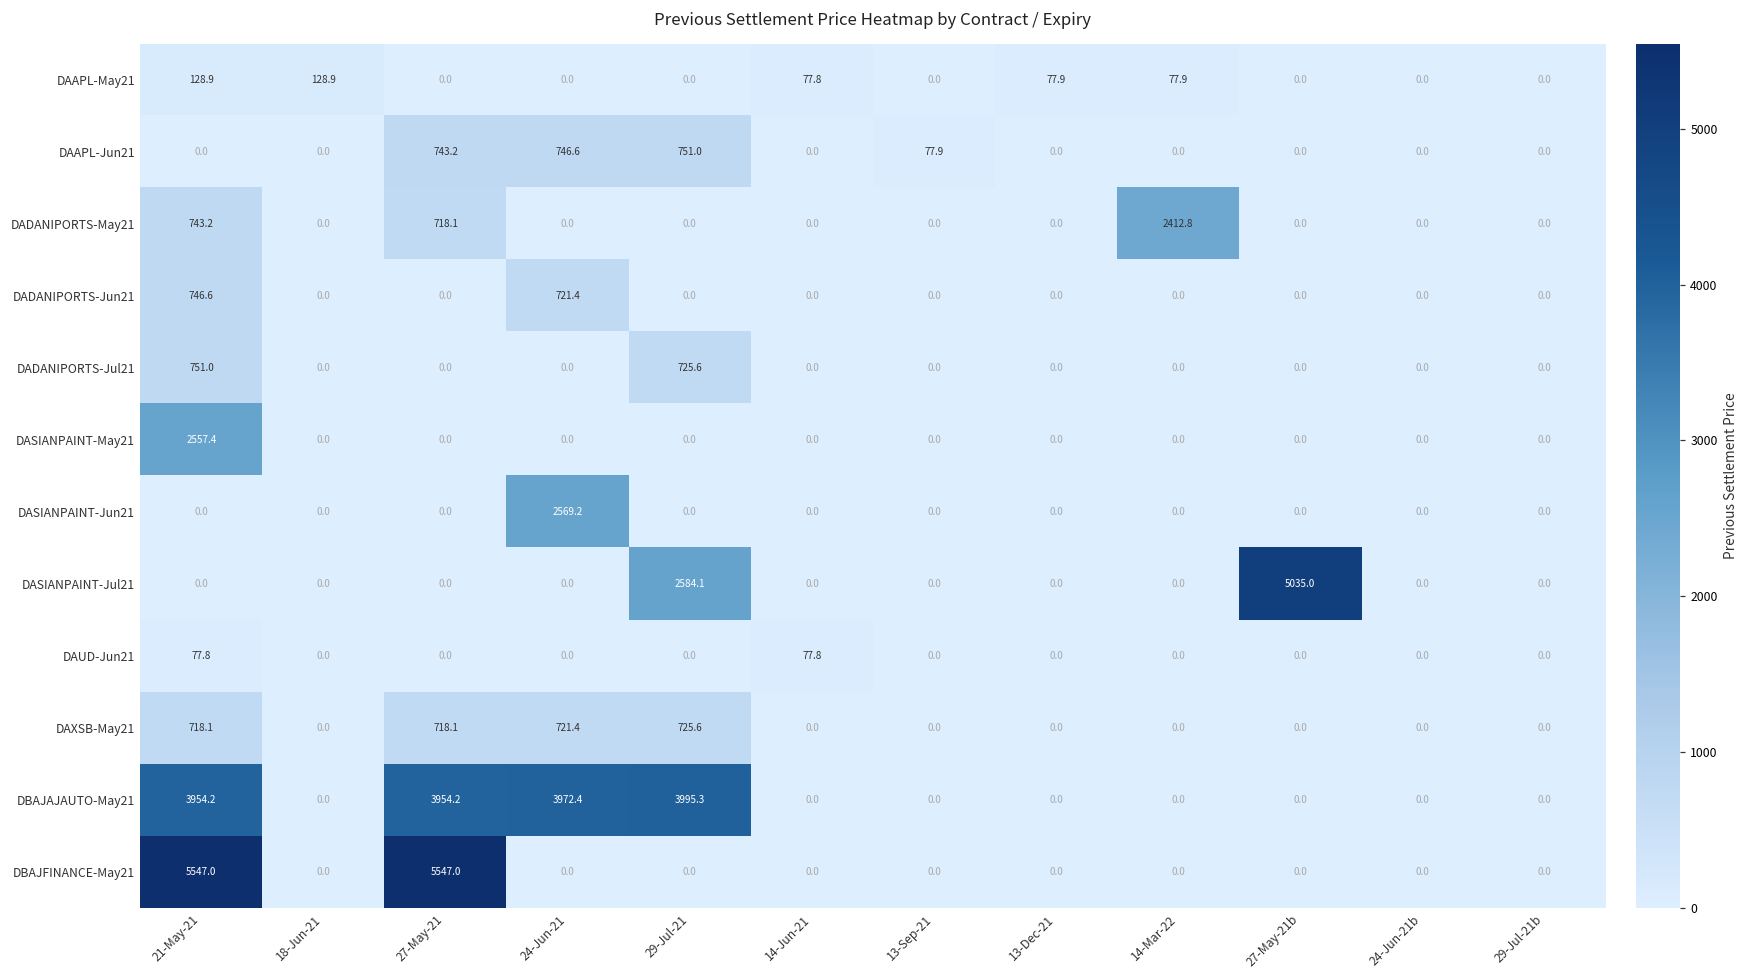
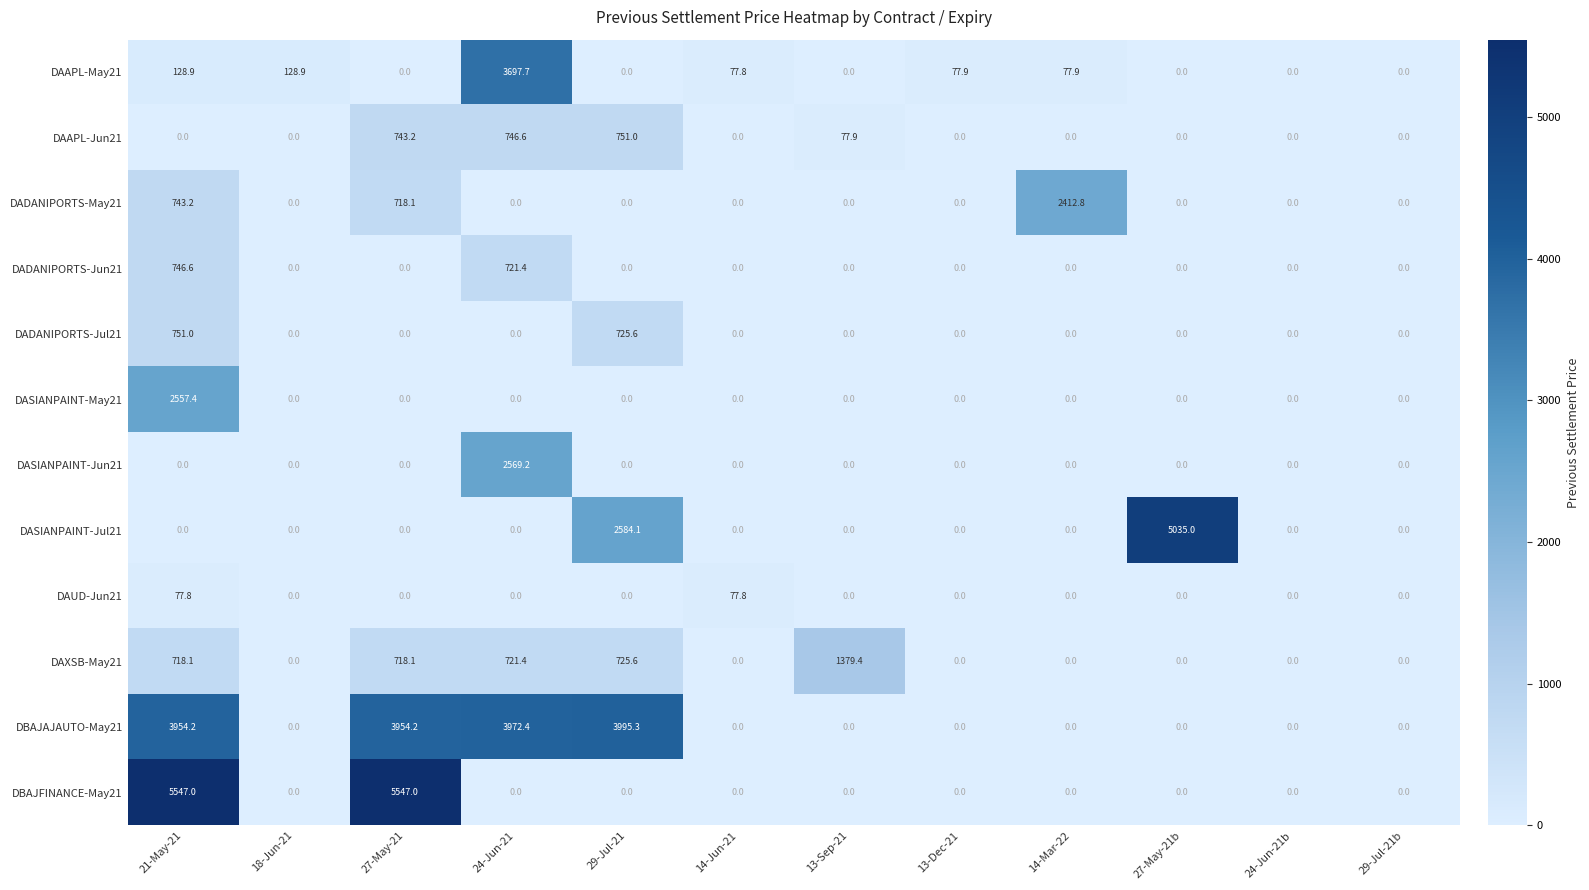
DAAPL-May21, 24-Jun-21: 0.0 -> 3697.7
DAXSB-May21, 13-Sep-21: 0.0 -> 1379.4
